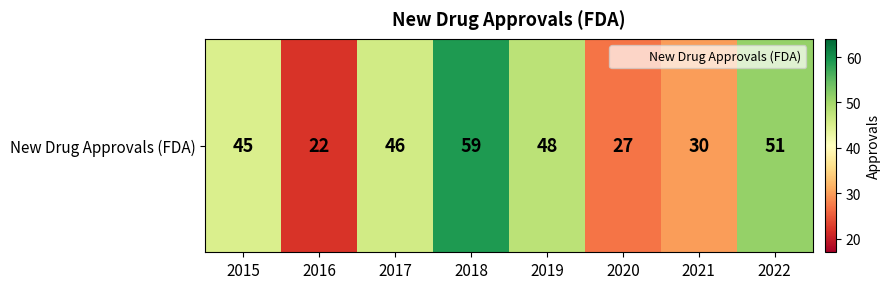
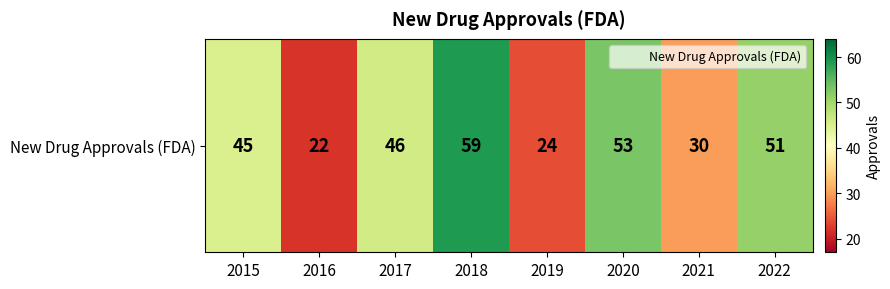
New Drug Approvals (FDA), 2019: 48 -> 24
New Drug Approvals (FDA), 2020: 27 -> 53
